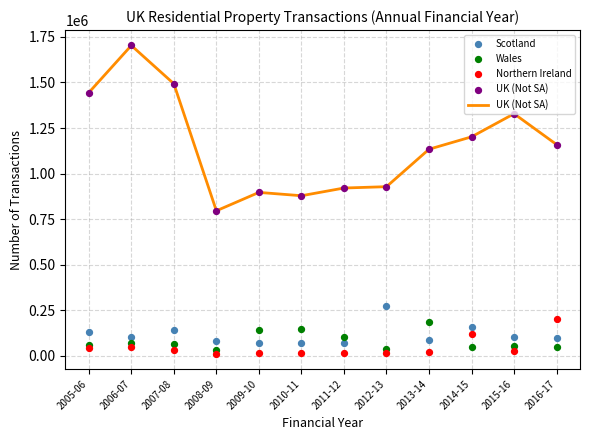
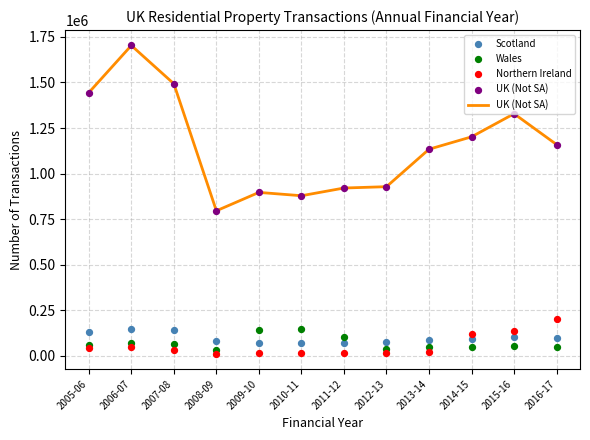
Scotland, 2006-07: 100000 -> 150000
Scotland, 2012-13: 270000 -> 70000
Wales, 2013-14: 180000 -> 50000
Scotland, 2014-15: 160000 -> 90000
Northern Ireland, 2015-16: 30000 -> 140000
